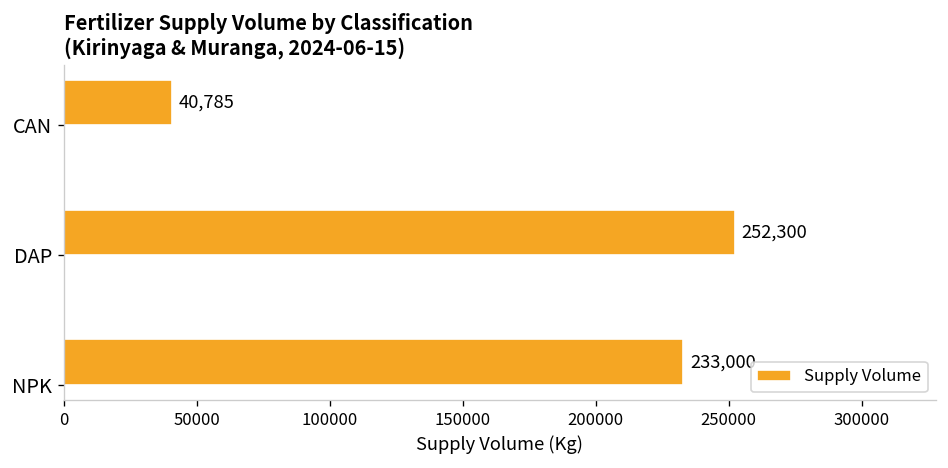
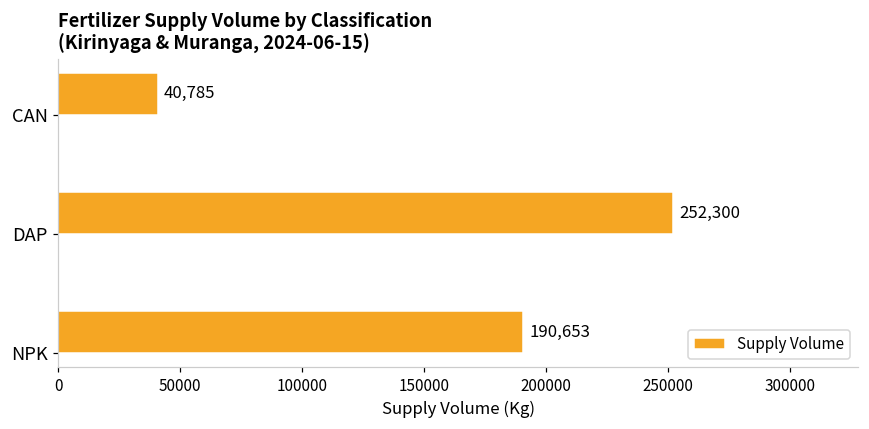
NPK: 233,000 -> 190,653
